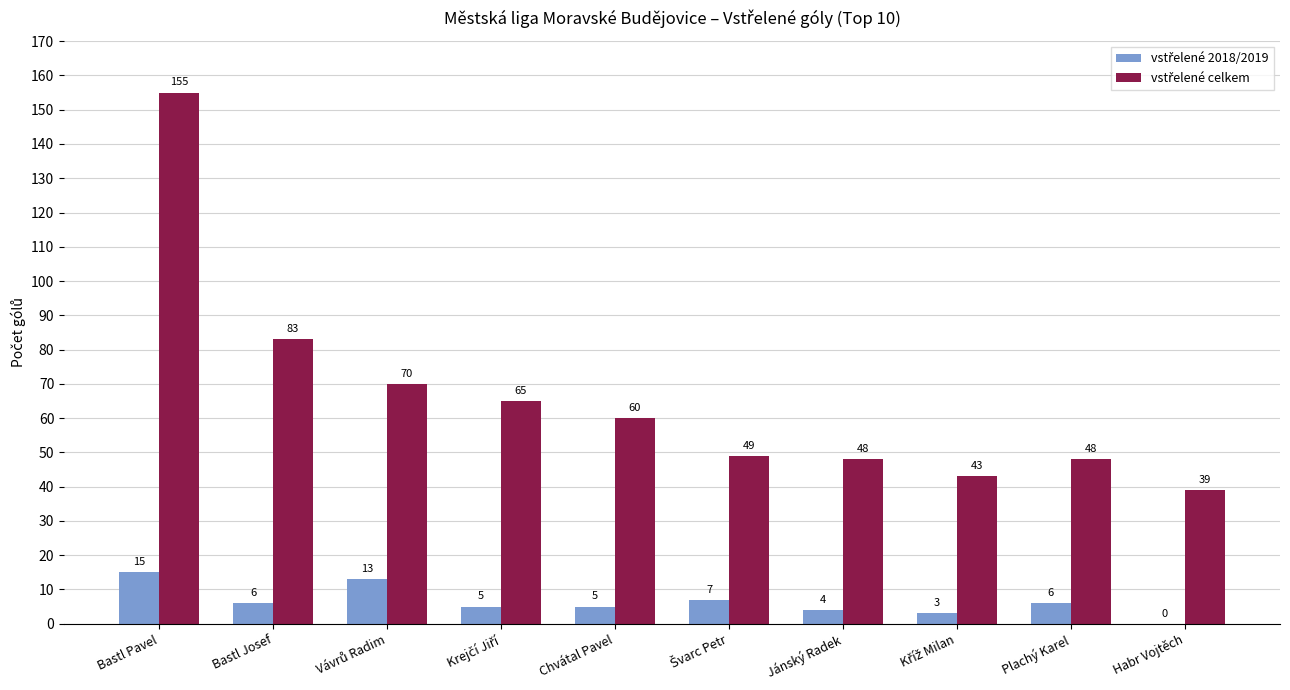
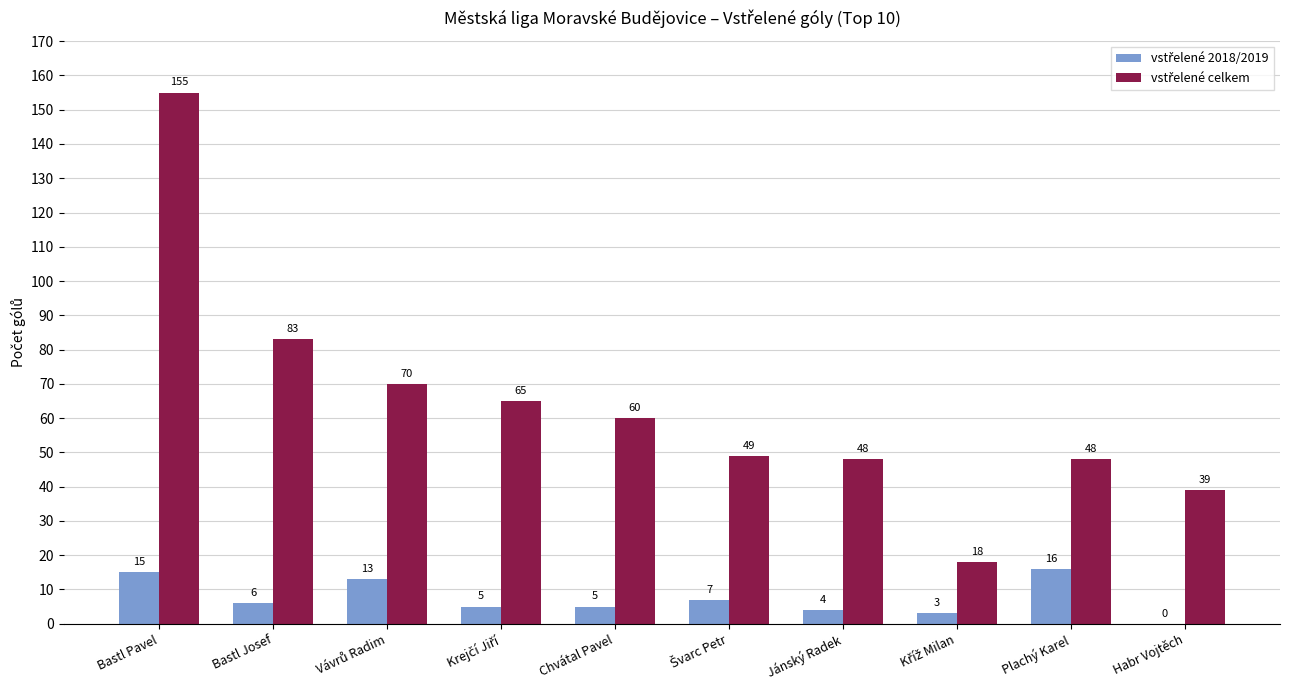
vstřelené celkem, Kříž Milan: 43 -> 18
vstřelené 2018/2019, Plachý Karel: 6 -> 16
